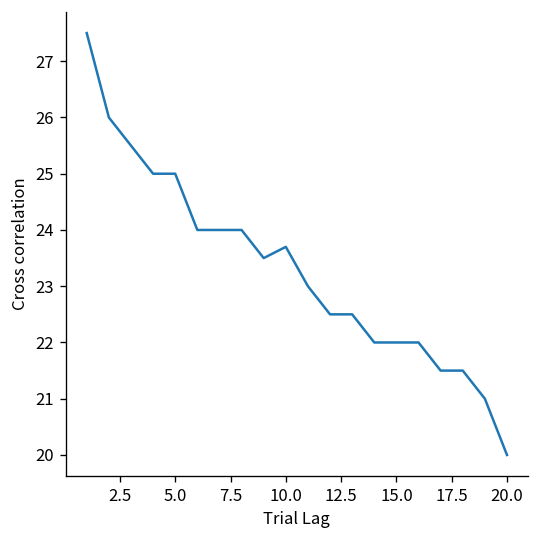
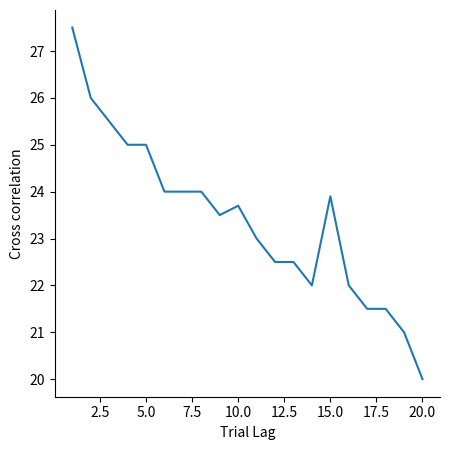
15.0: 22.0 -> 23.9
